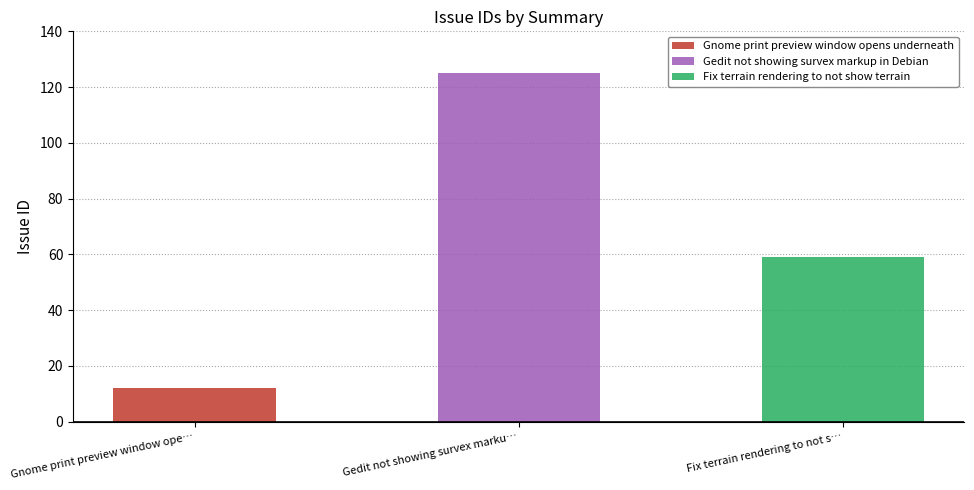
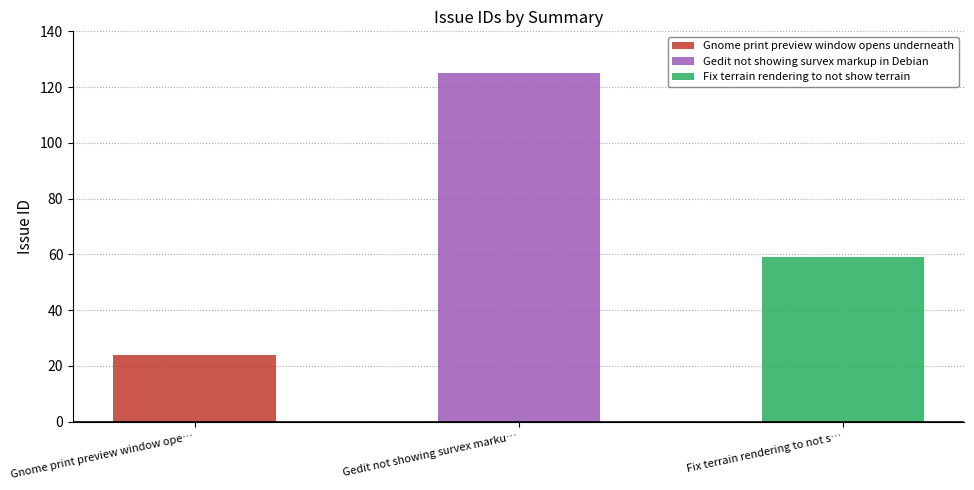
Gnome print preview window ope…: 12 -> 24
